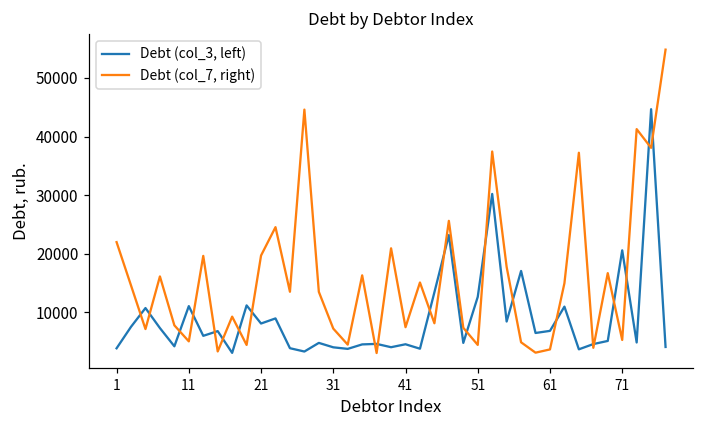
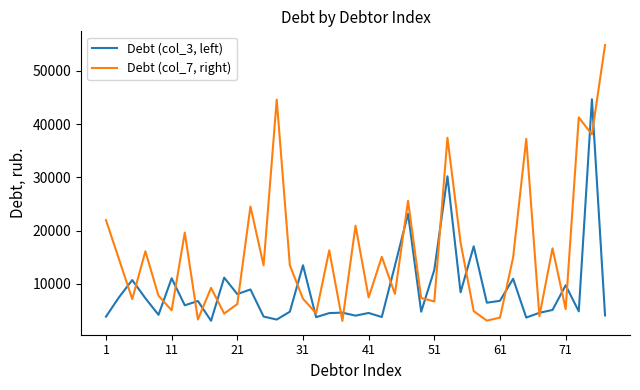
Debt (col_7, right), 21: 20000 -> 6000
Debt (col_3, left), 31: 4000 -> 13000
Debt (col_7, right), 51: 4000 -> 7000
Debt (col_3, left), 71: 21000 -> 10000
